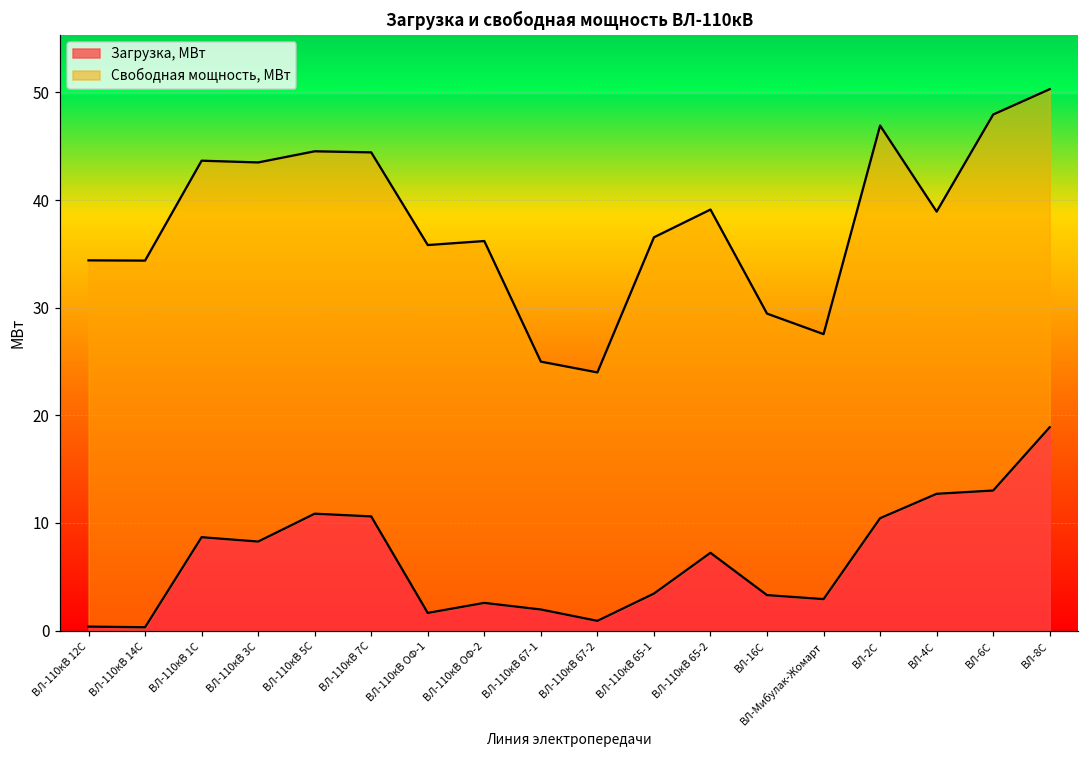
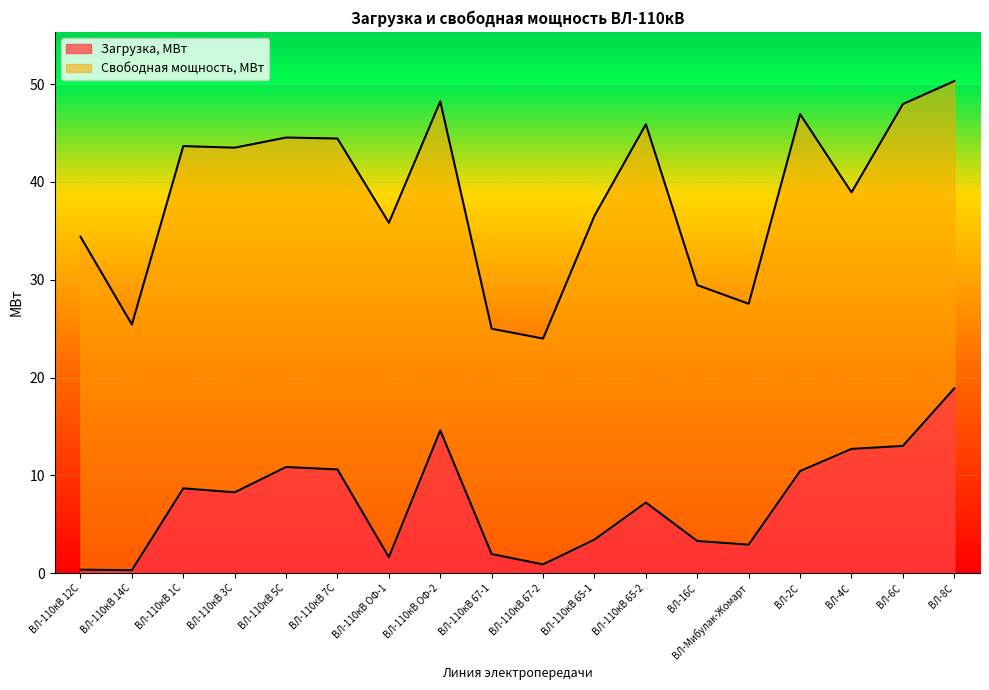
Свободная мощность, МВт, ВЛ-110кВ 14С: 34 -> 25
Загрузка, МВт, ВЛ-110кВ ОФ-2: 3 -> 15
Свободная мощность, МВт, ВЛ-110кВ 65-2: 32 -> 39
